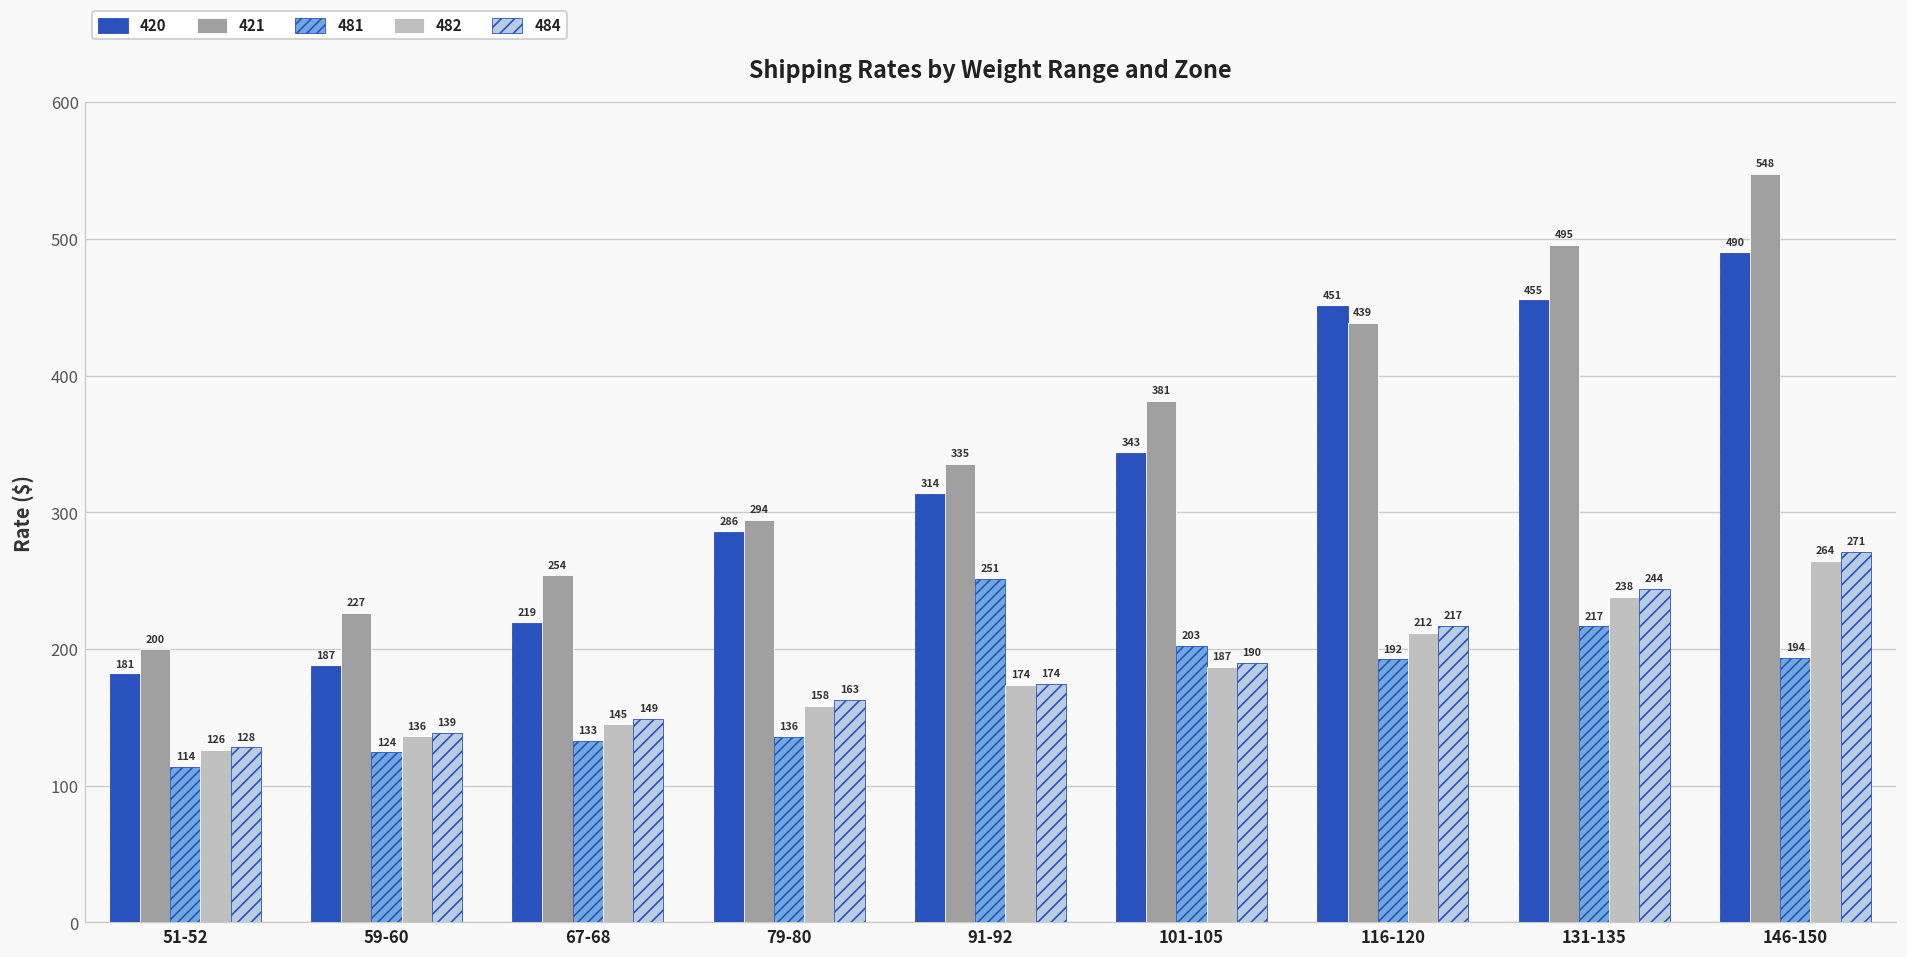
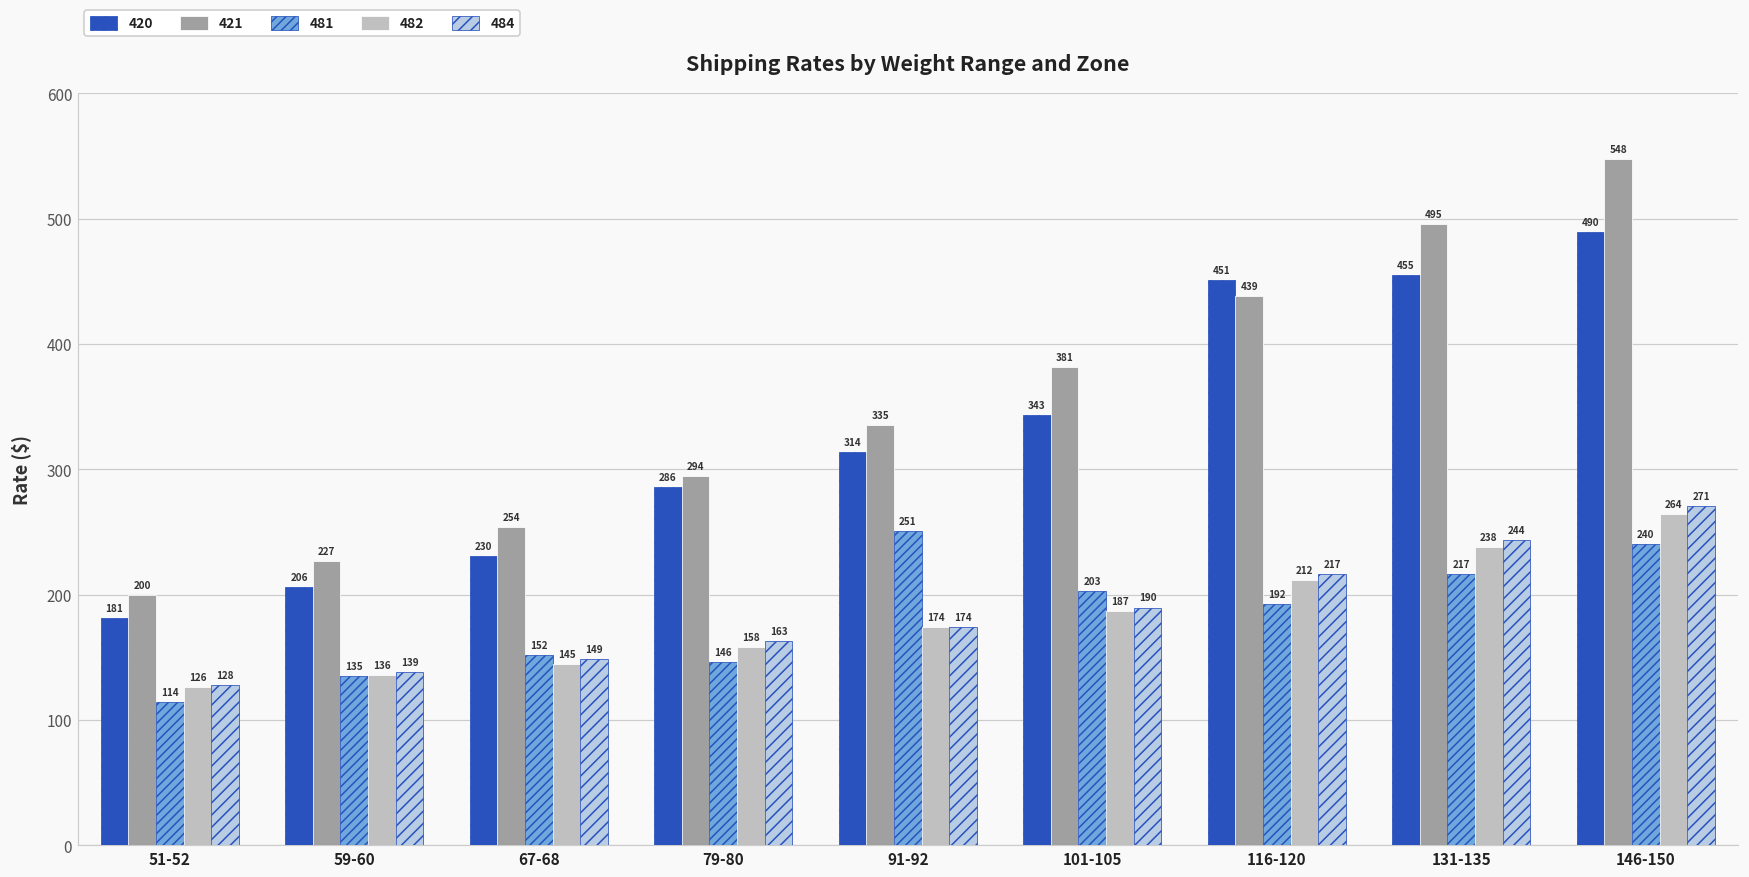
420, 59-60: 187 -> 206
481, 59-60: 124 -> 135
420, 67-68: 219 -> 230
481, 67-68: 133 -> 152
481, 79-80: 136 -> 146
481, 146-150: 194 -> 240
